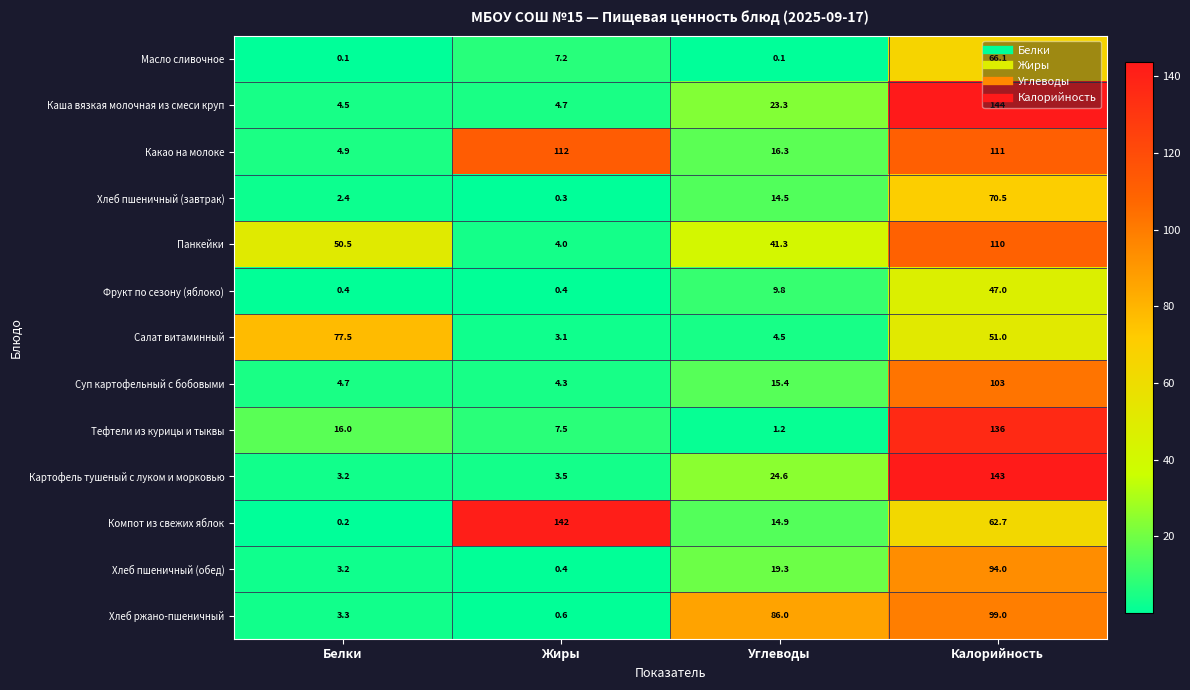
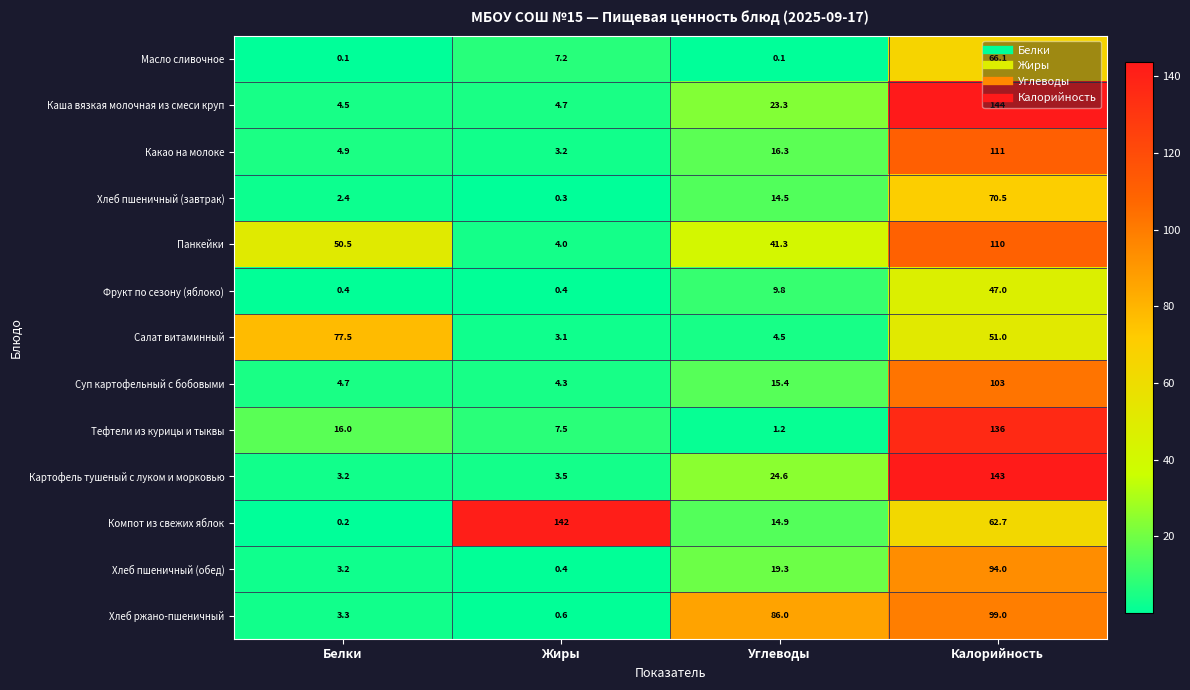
Какао на молоке, Жиры: 112 -> 3.2
